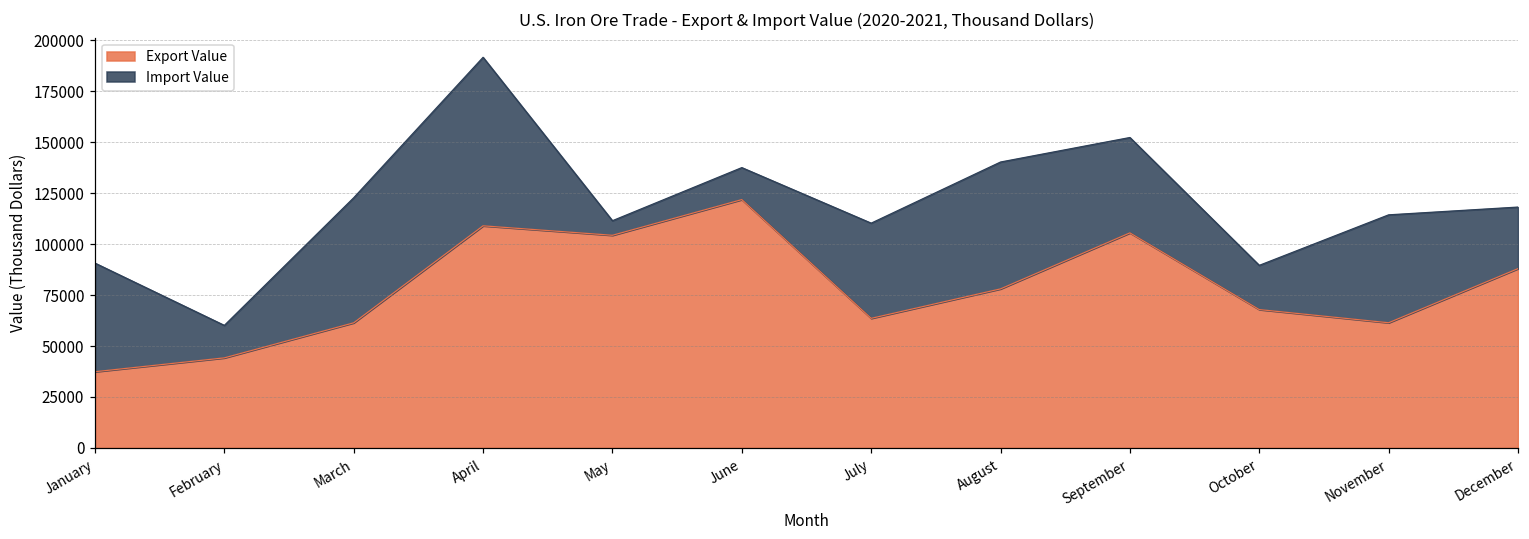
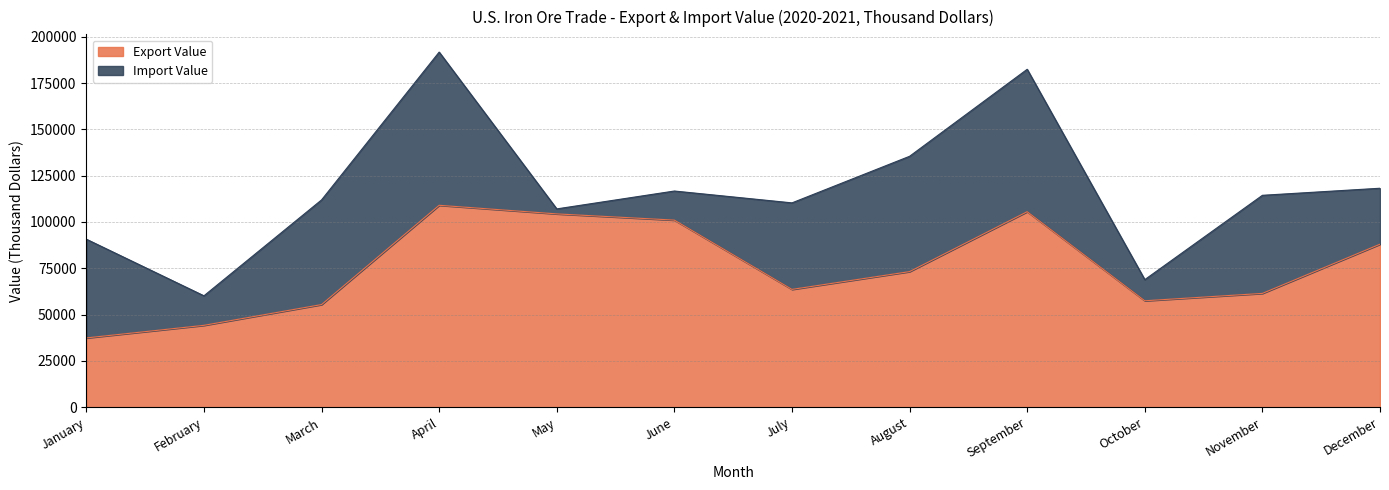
Export Value, March: 61000 -> 55000
Import Value, March: 61000 -> 57000
Import Value, May: 7000 -> 3000
Export Value, June: 122000 -> 101000
Export Value, August: 78000 -> 73000
Import Value, September: 47000 -> 77000
Export Value, October: 68000 -> 57000
Import Value, October: 22000 -> 11000
